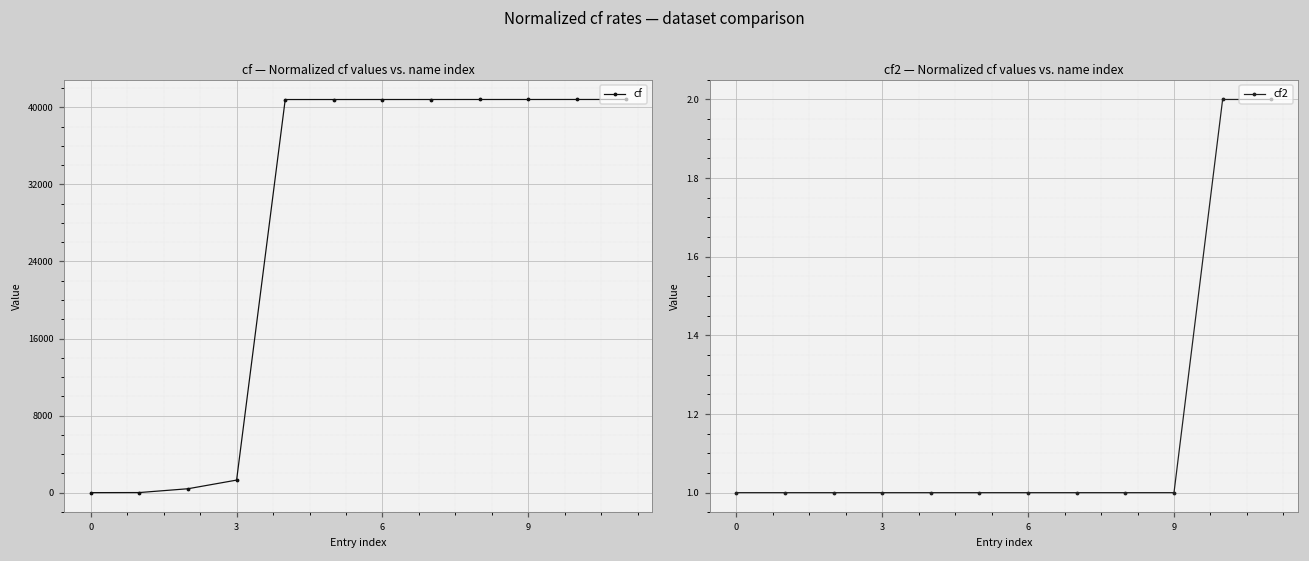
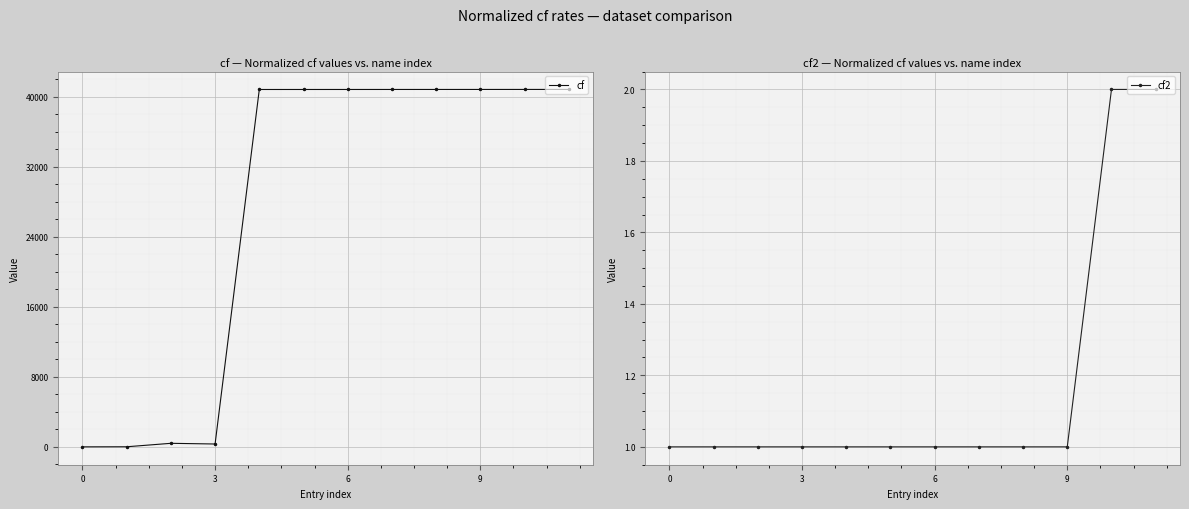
cf — Normalized cf values vs. name index, 3: 1000 -> 0
